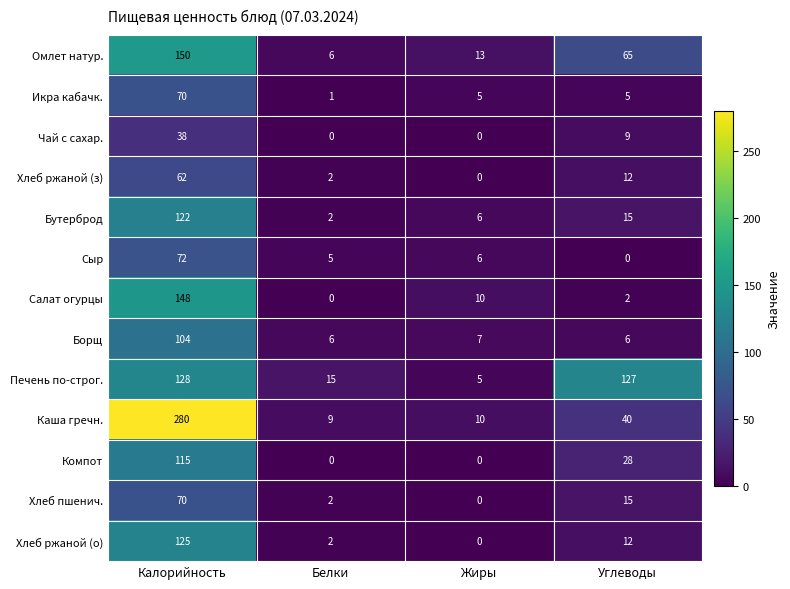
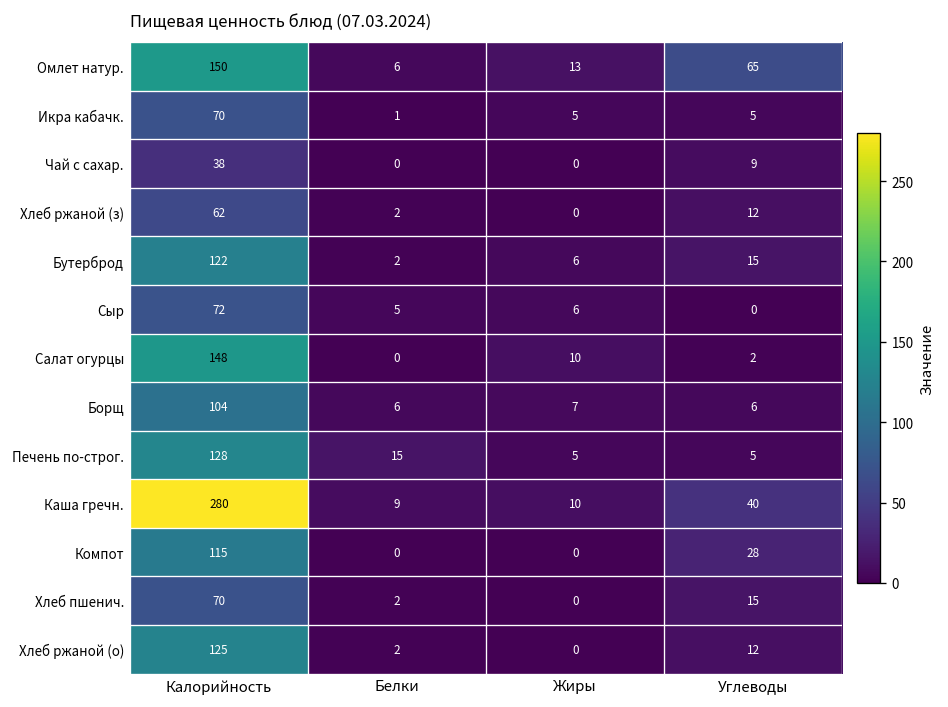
Печень по-строг., Углеводы: 127 -> 5
